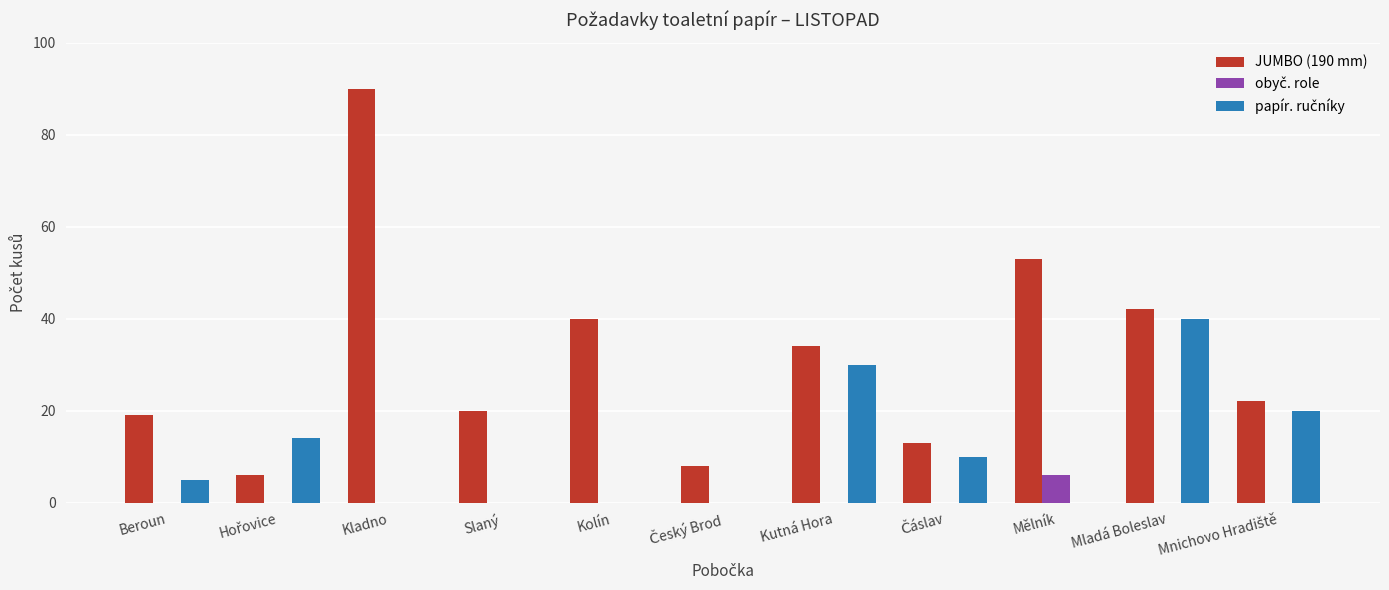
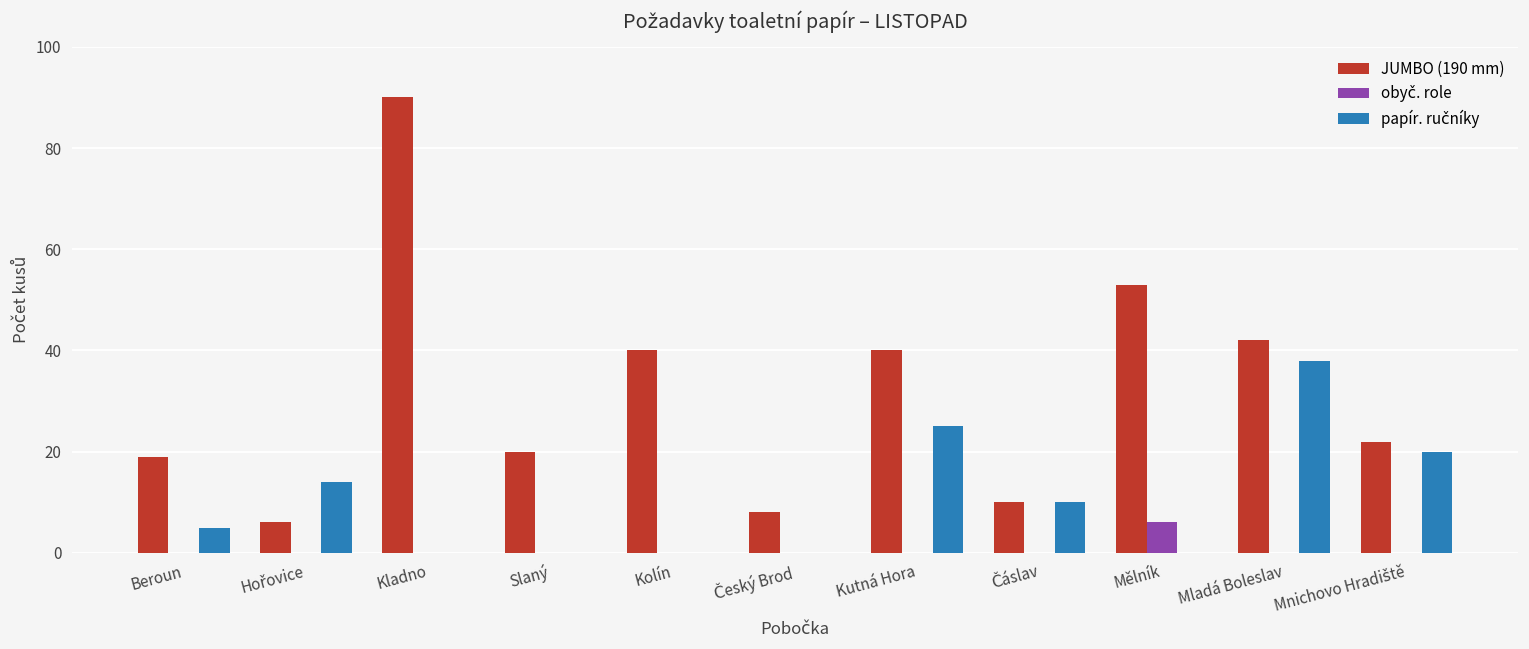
JUMBO (190 mm), Kutná Hora: 34 -> 40
papír. ručníky, Kutná Hora: 30 -> 25
JUMBO (190 mm), Čáslav: 13 -> 10
papír. ručníky, Mladá Boleslav: 40 -> 38
